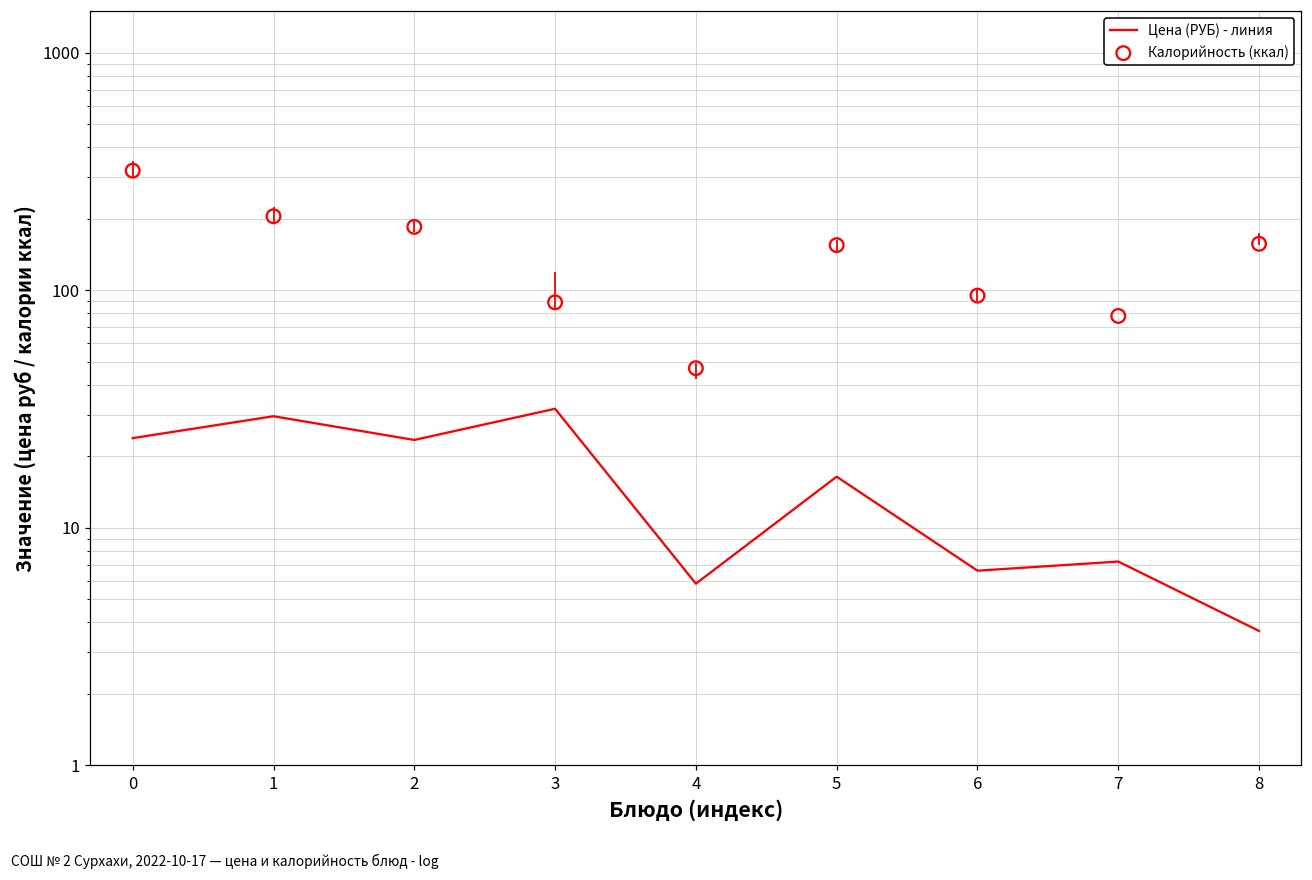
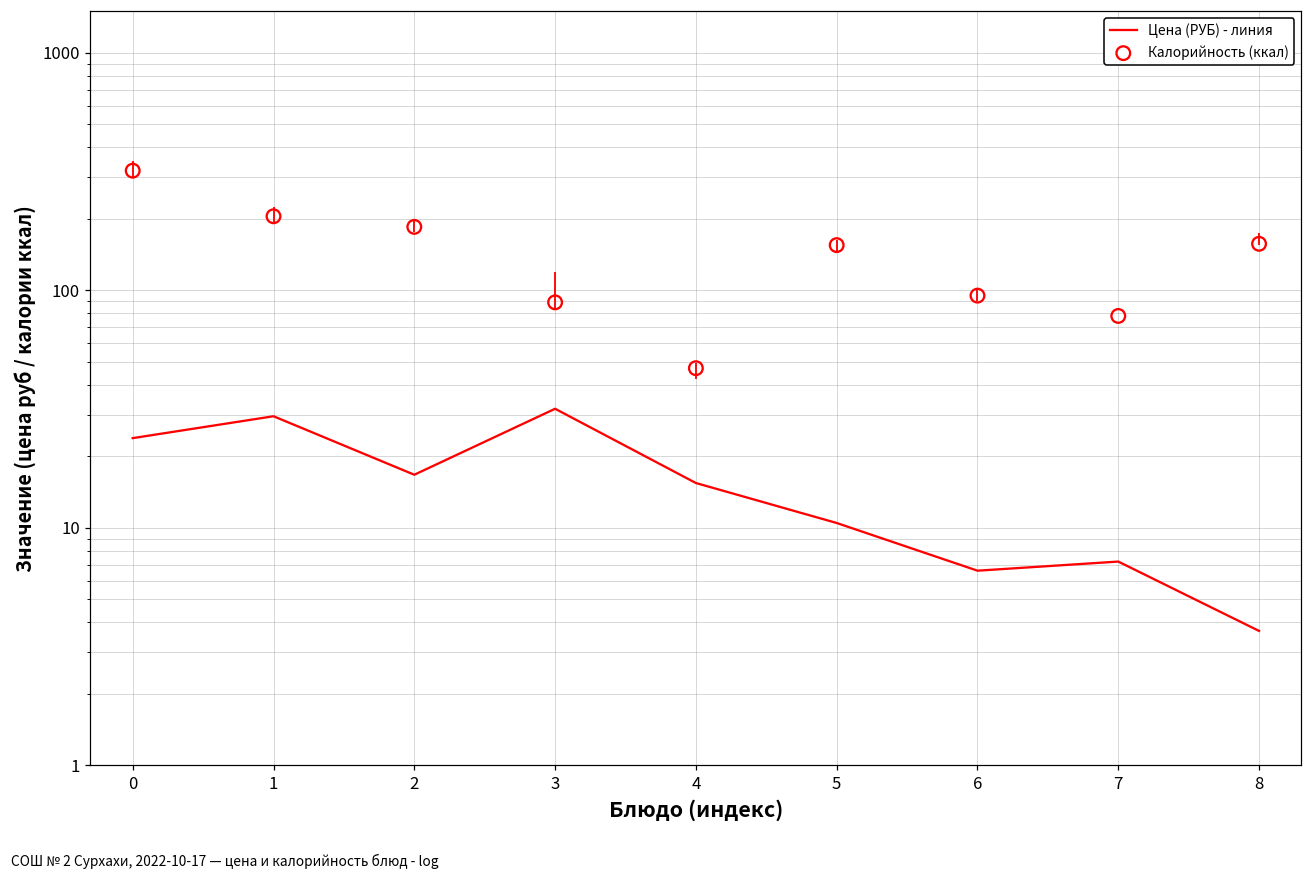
Цена (РУБ) - линия, 2: 23 -> 17
Цена (РУБ) - линия, 4: 5.8 -> 15
Цена (РУБ) - линия, 5: 16 -> 10
